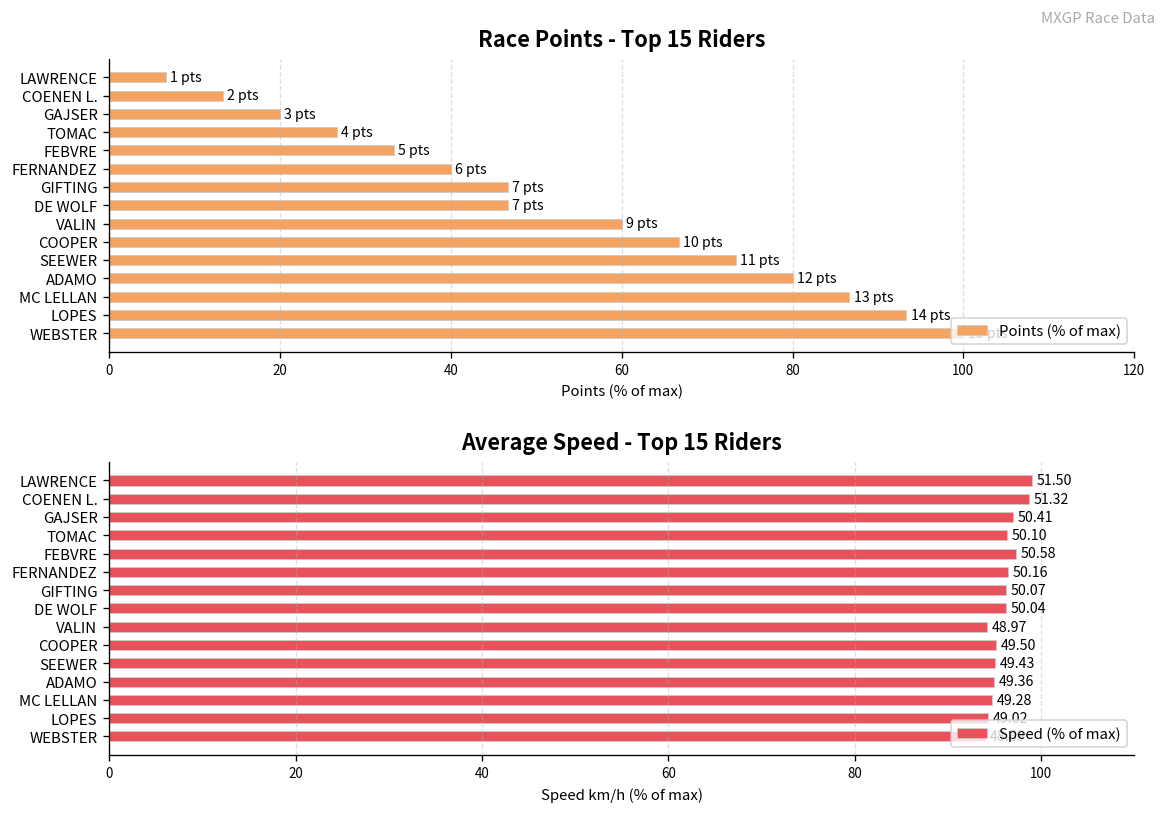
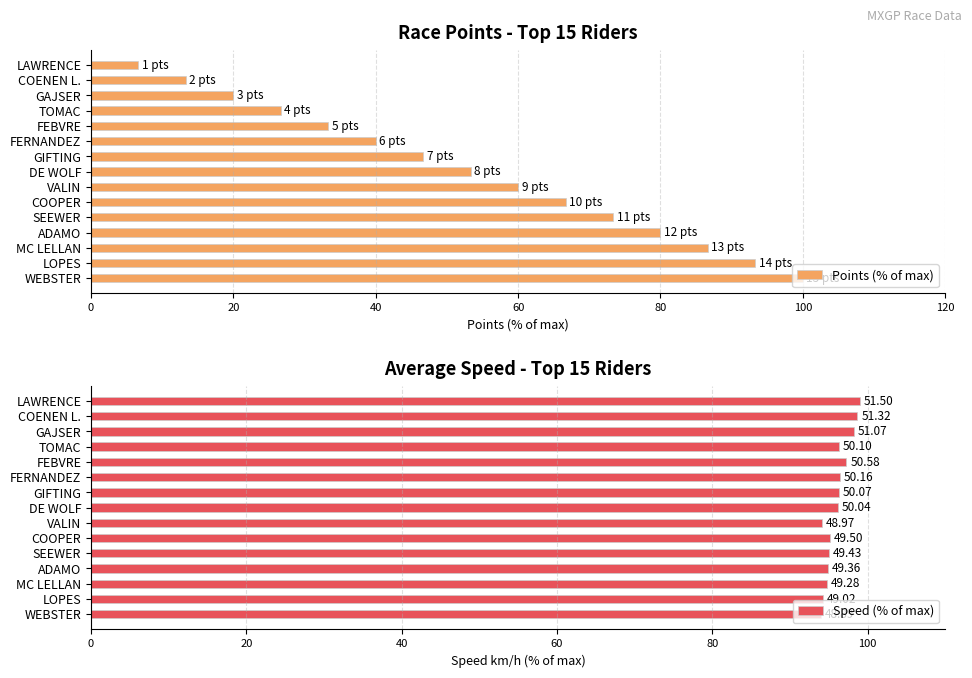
Race Points - Top 15 Riders, DE WOLF: 7 -> 8
Average Speed - Top 15 Riders, GAJSER: 50.41 -> 51.07
